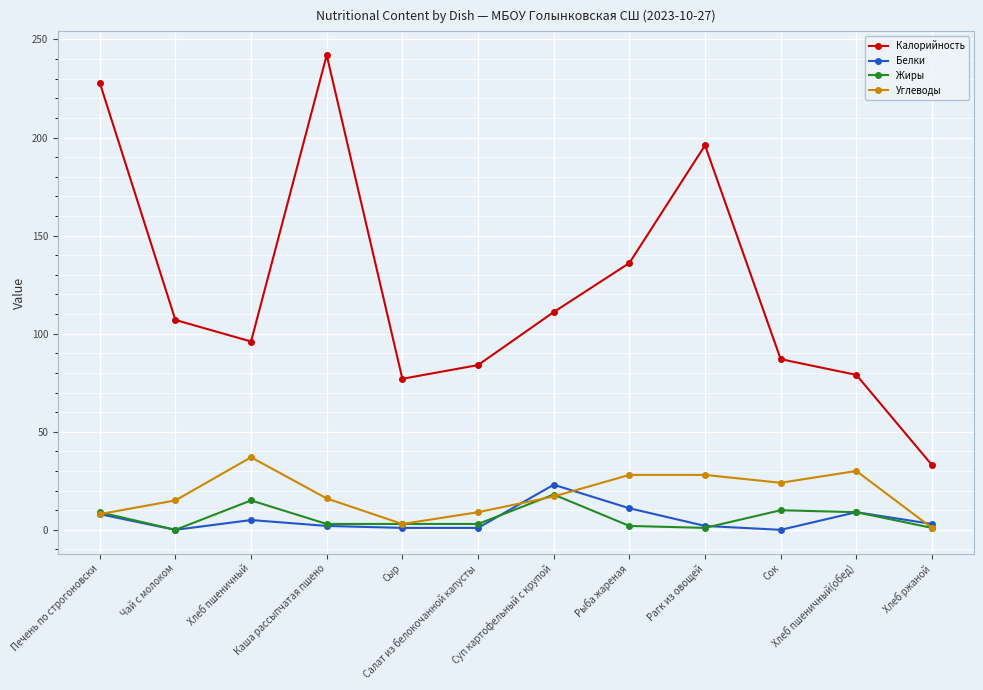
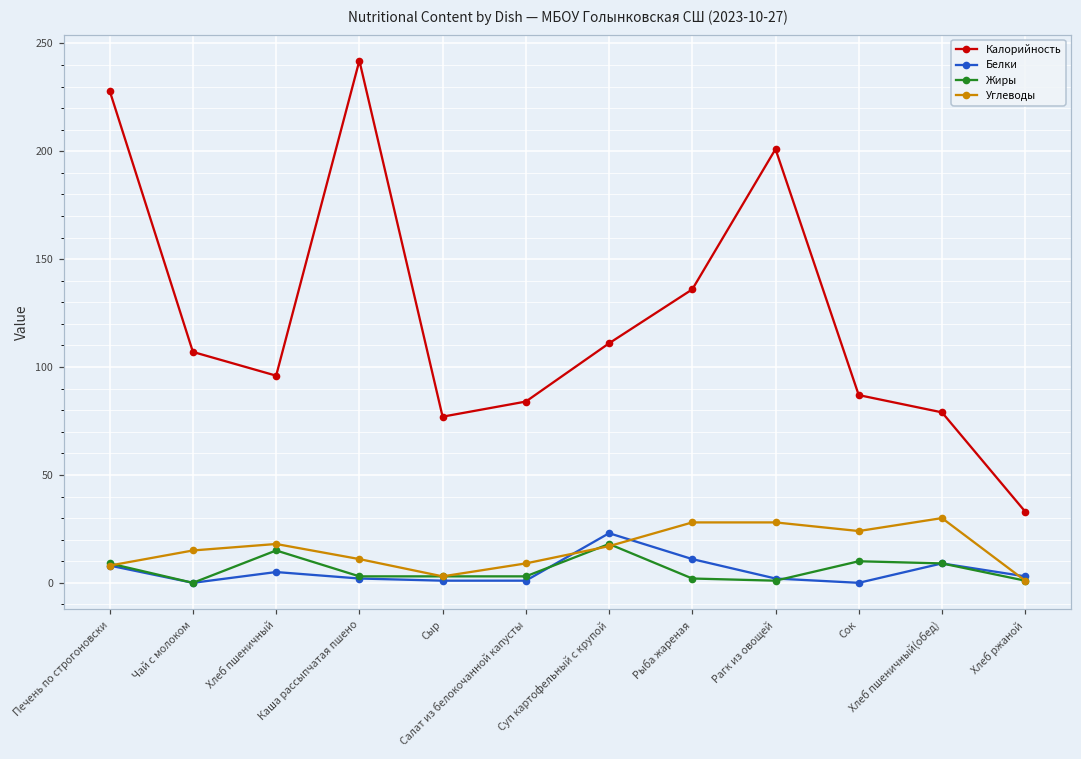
Углеводы, Хлеб пшеничный: 37 -> 18
Углеводы, Каша рассыпчатая пшено: 16 -> 11
Калорийность, Рагк из овощей: 196 -> 201
